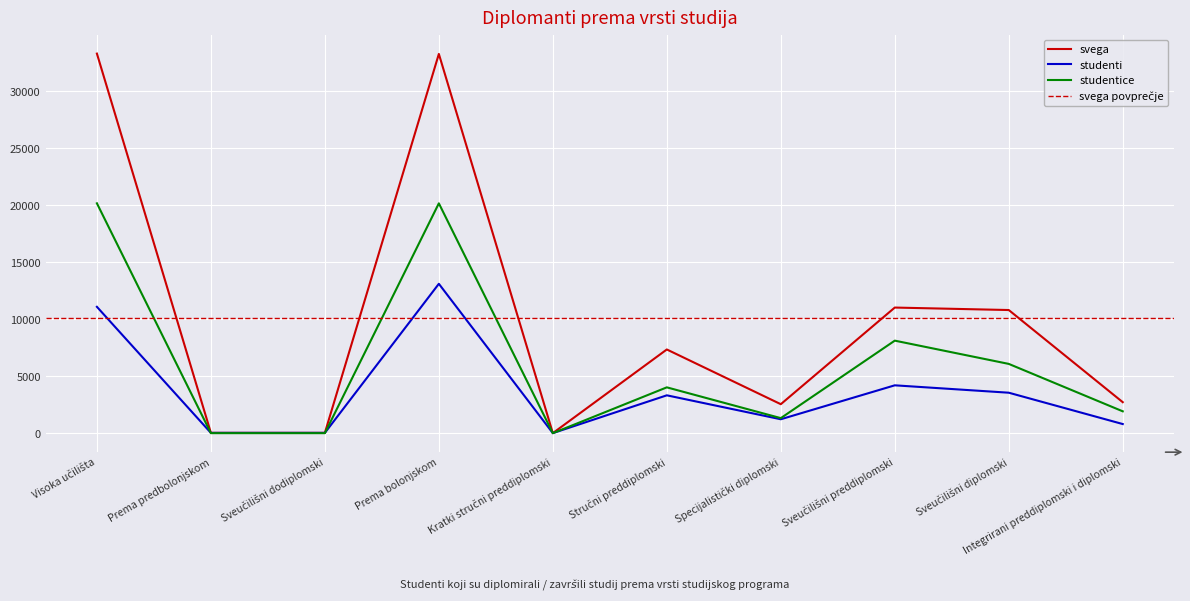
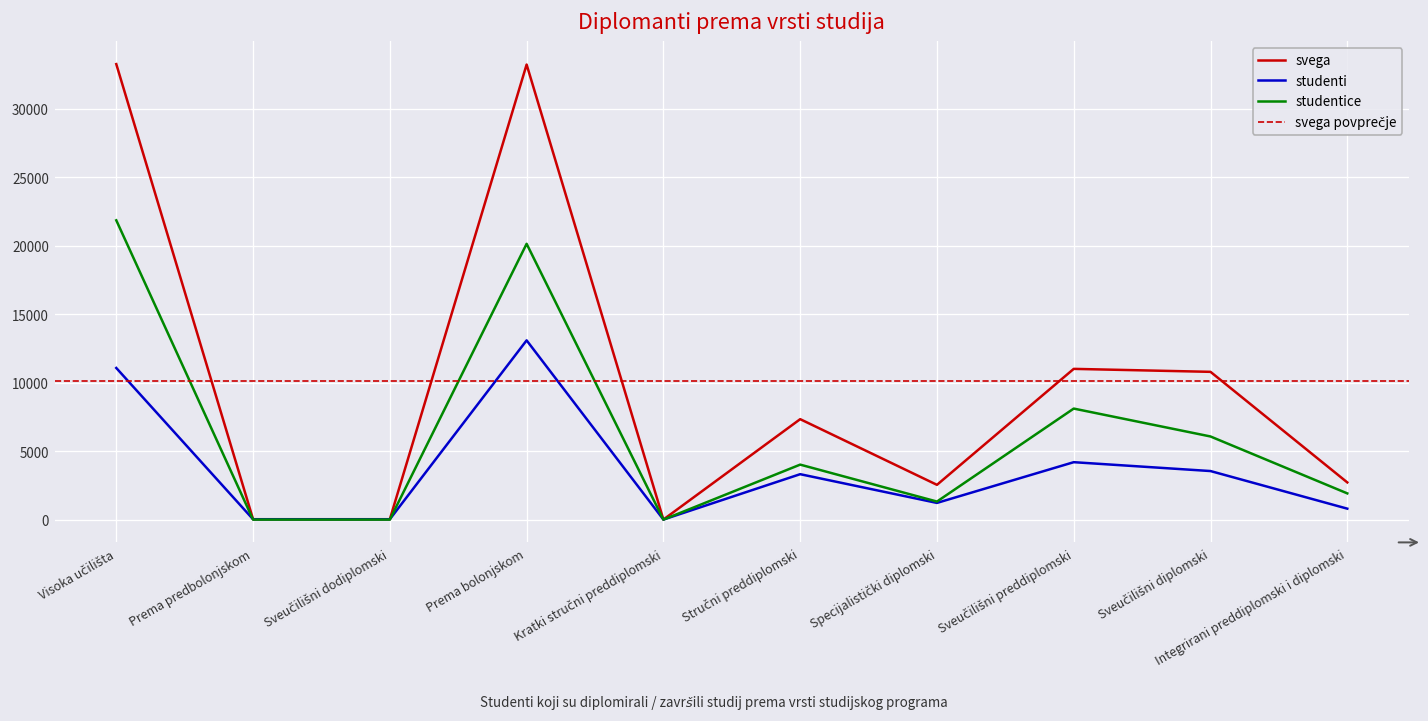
studentice, Visoka učilišta: 20200 -> 21900
